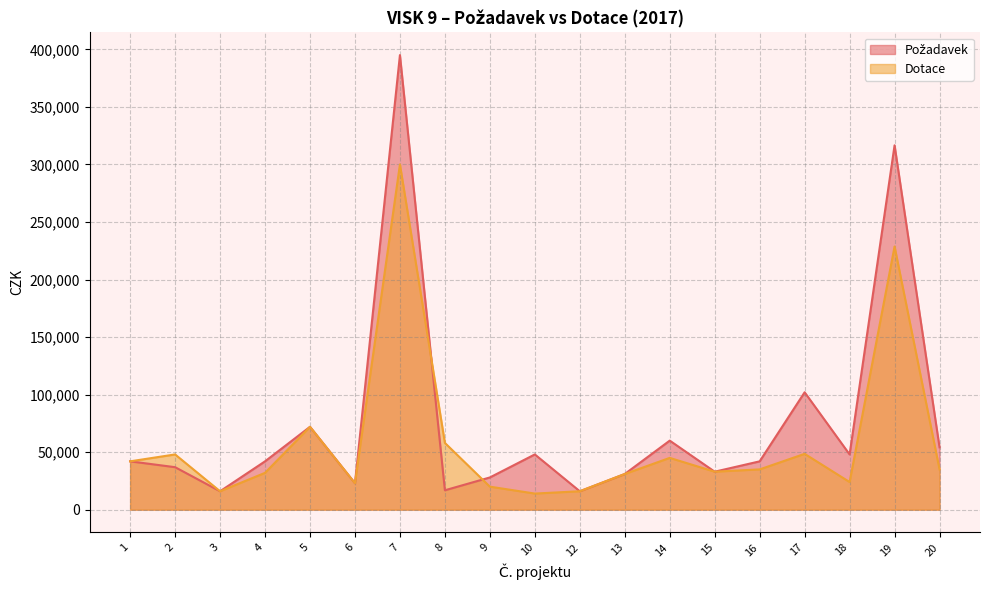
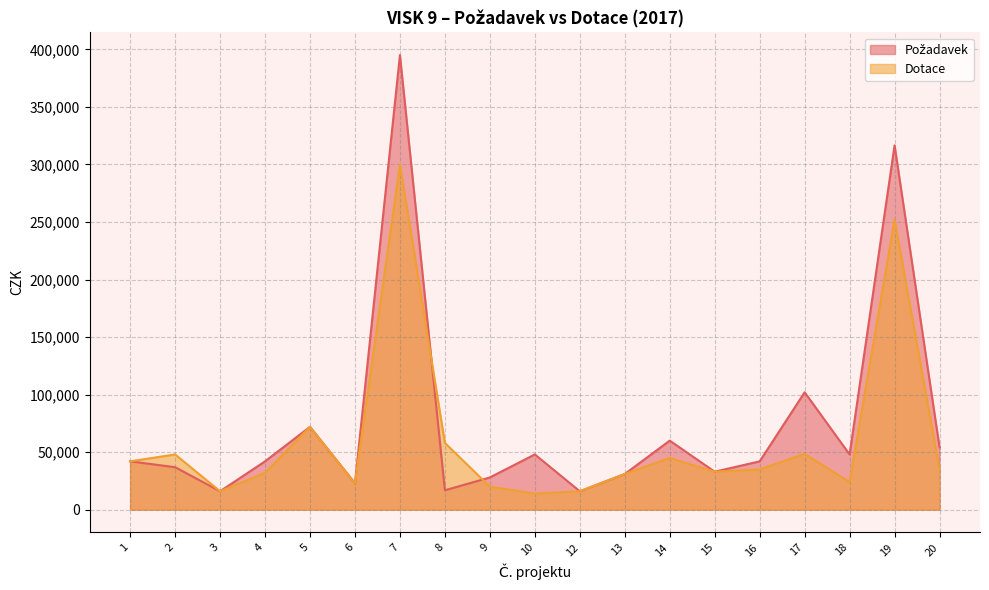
Dotace, 19: 229,000 -> 252,000
